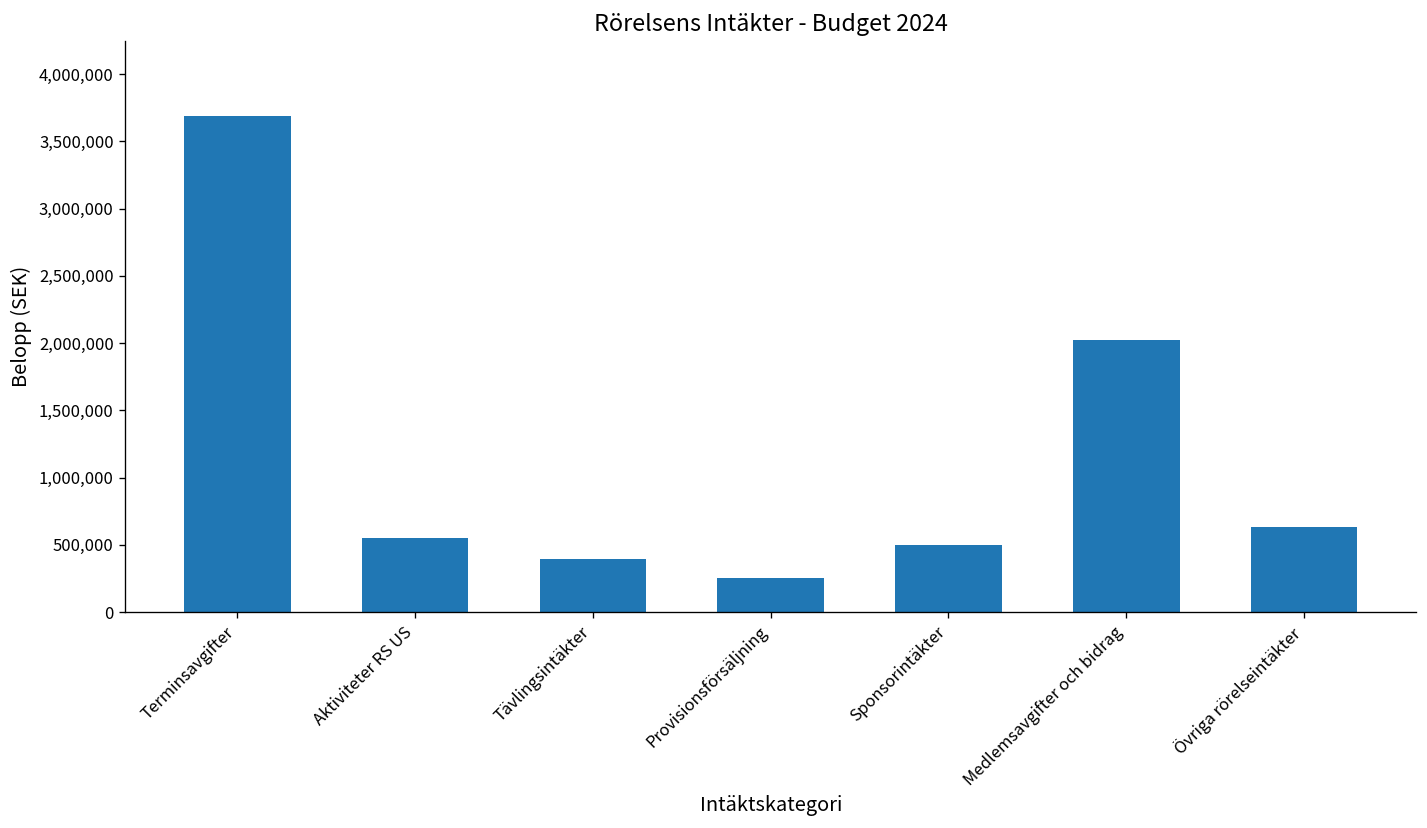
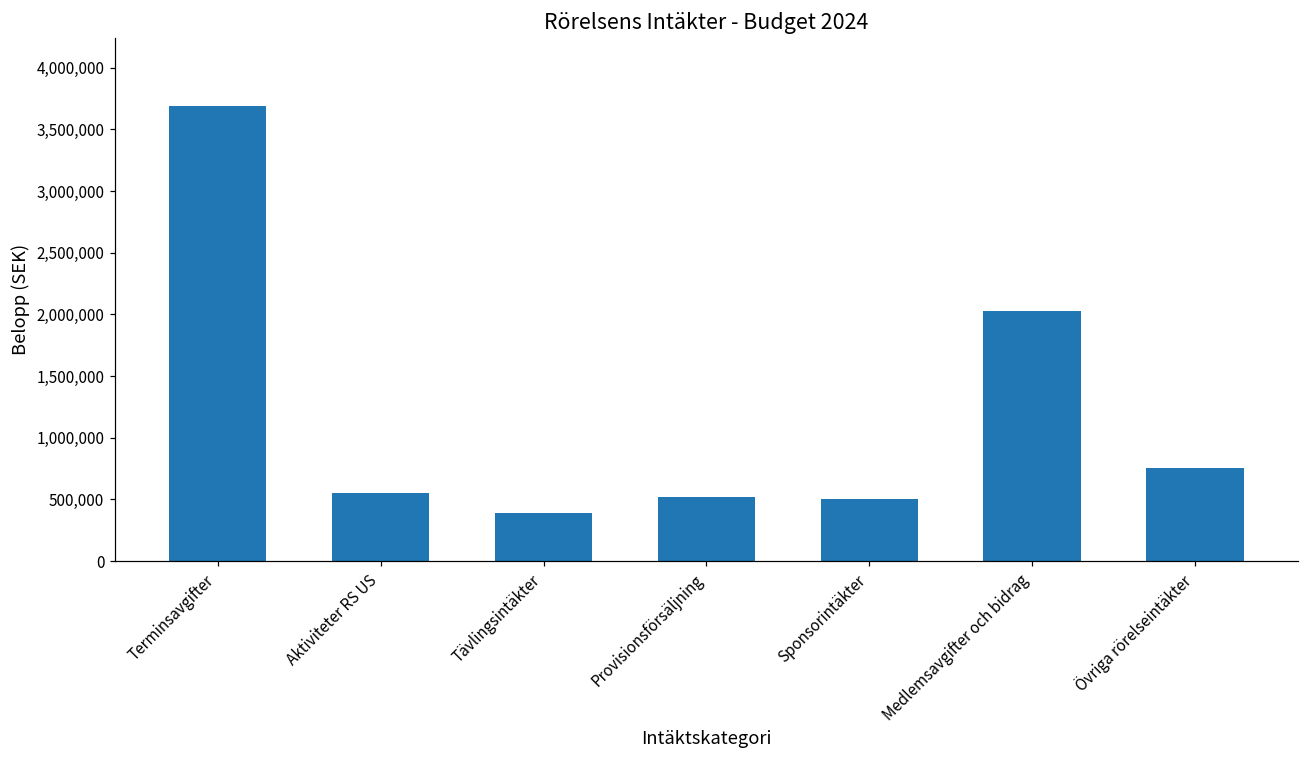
Provisionsförsäljning: 260,000 -> 520,000
Övriga rörelseintäkter: 630,000 -> 750,000
